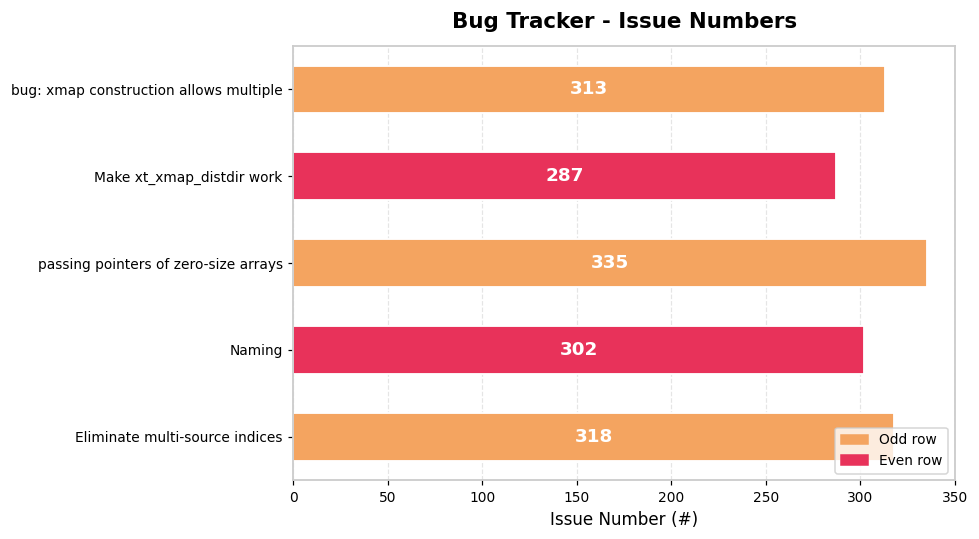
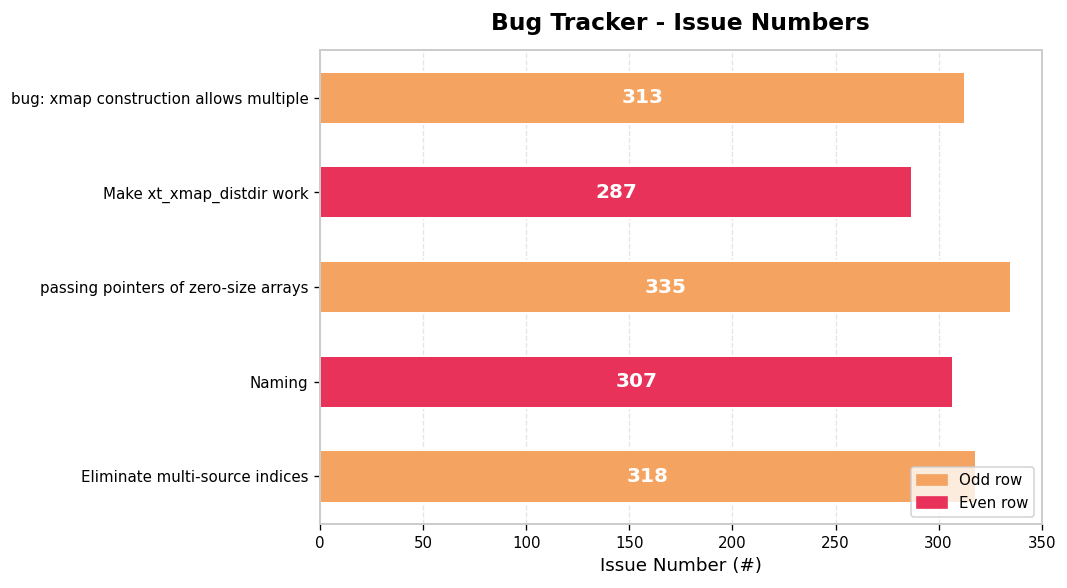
Naming: 302 -> 307
